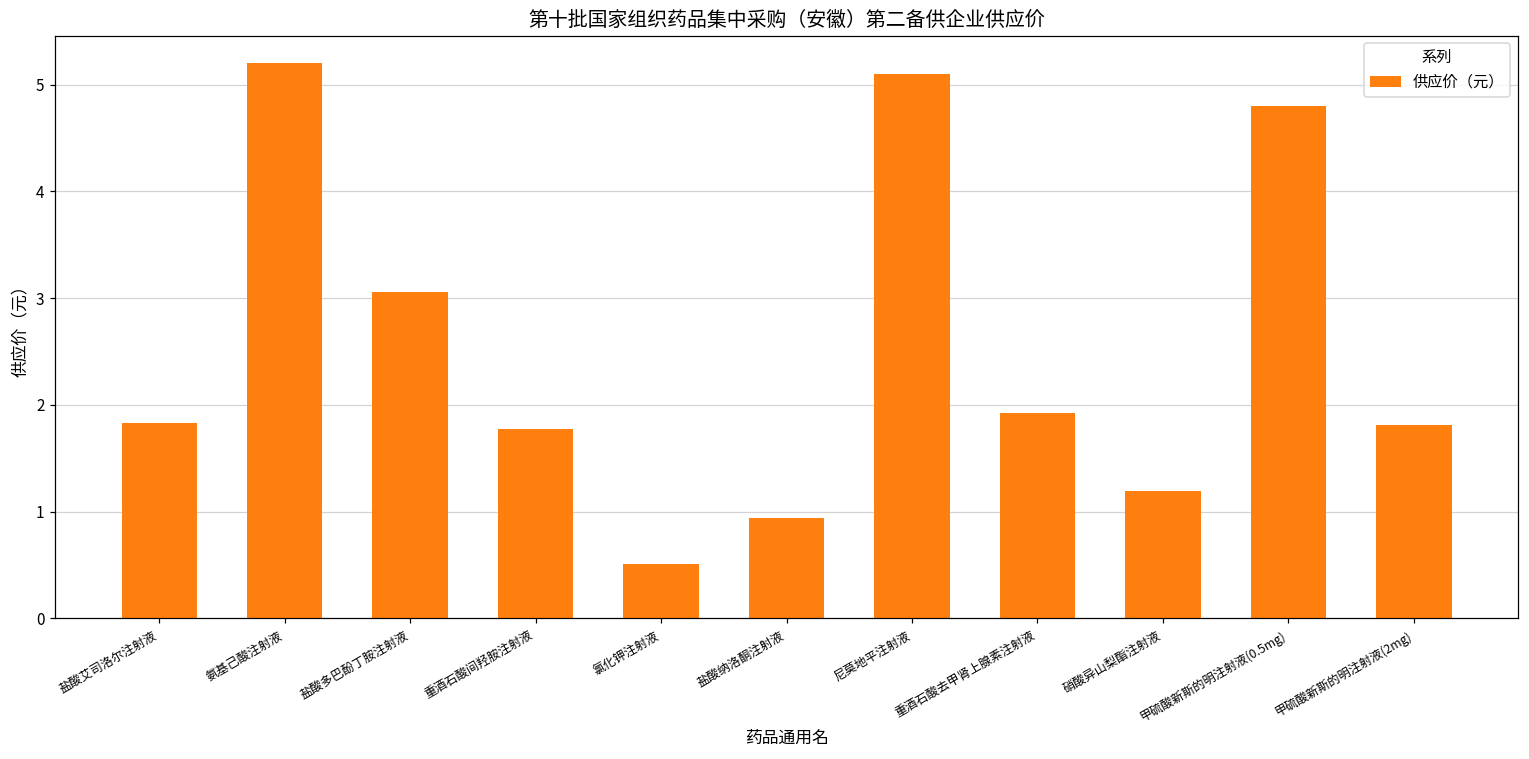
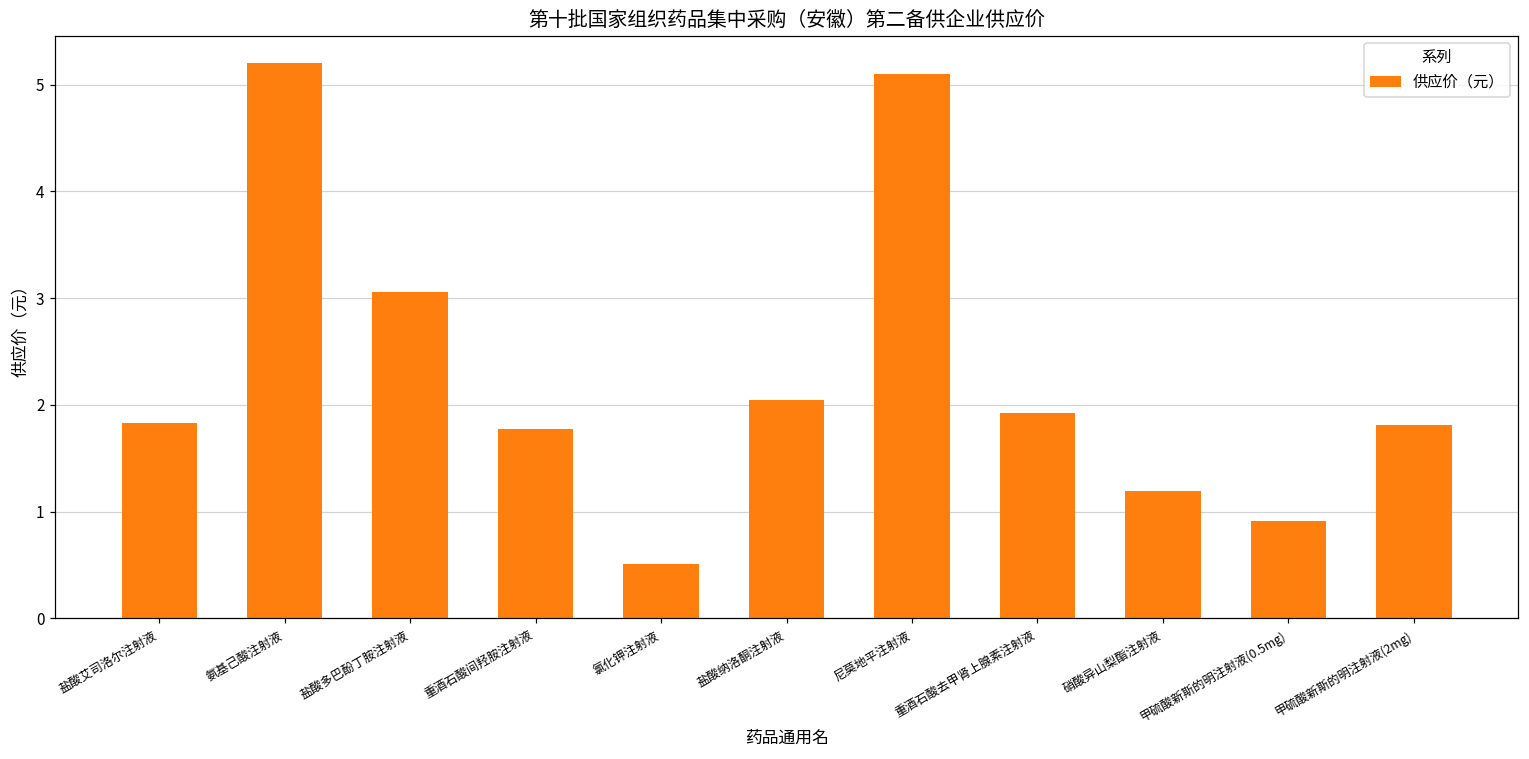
盐酸纳洛酮注射液: 0.9 -> 2.1
甲硫酸新斯的明注射液(0.5mg): 4.8 -> 0.9
